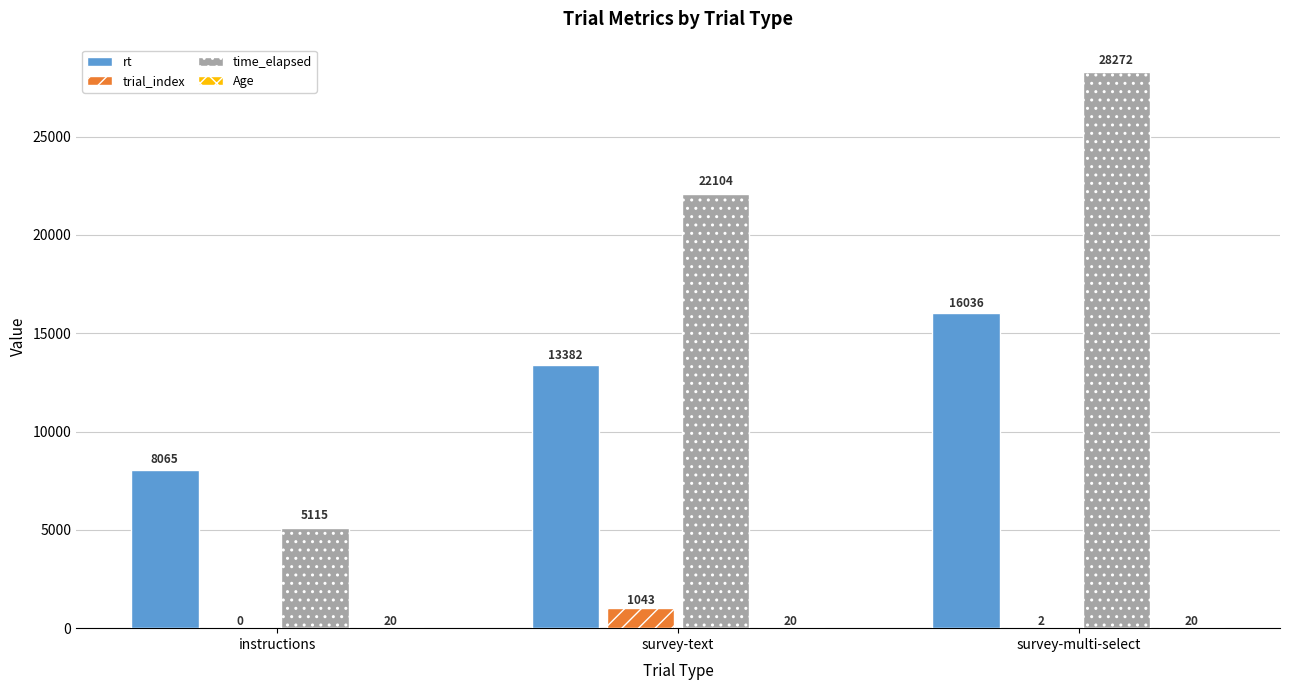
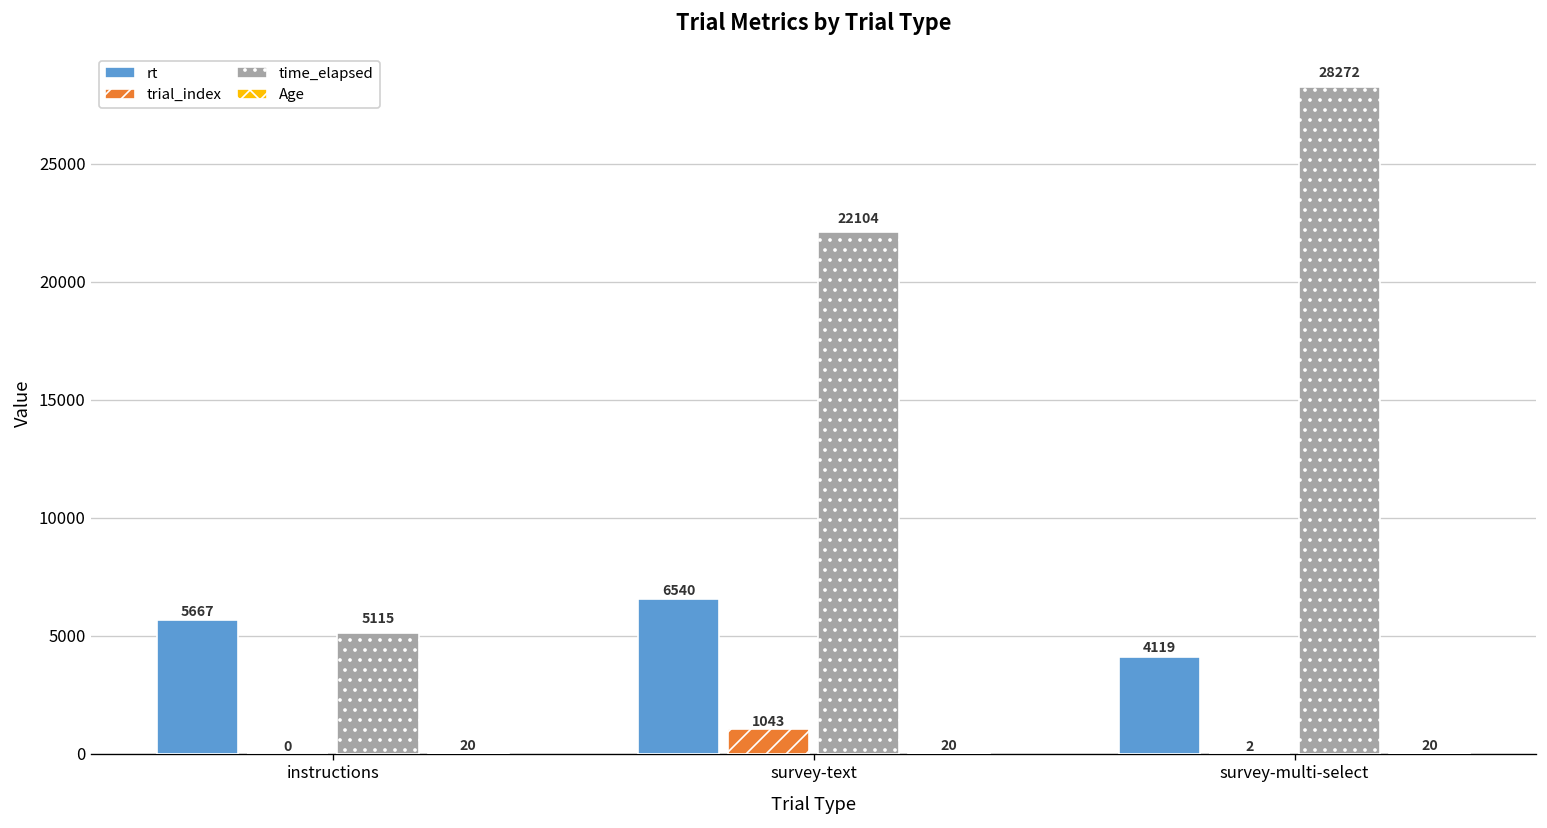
rt, instructions: 8065 -> 5667
rt, survey-text: 13382 -> 6540
rt, survey-multi-select: 16036 -> 4119
